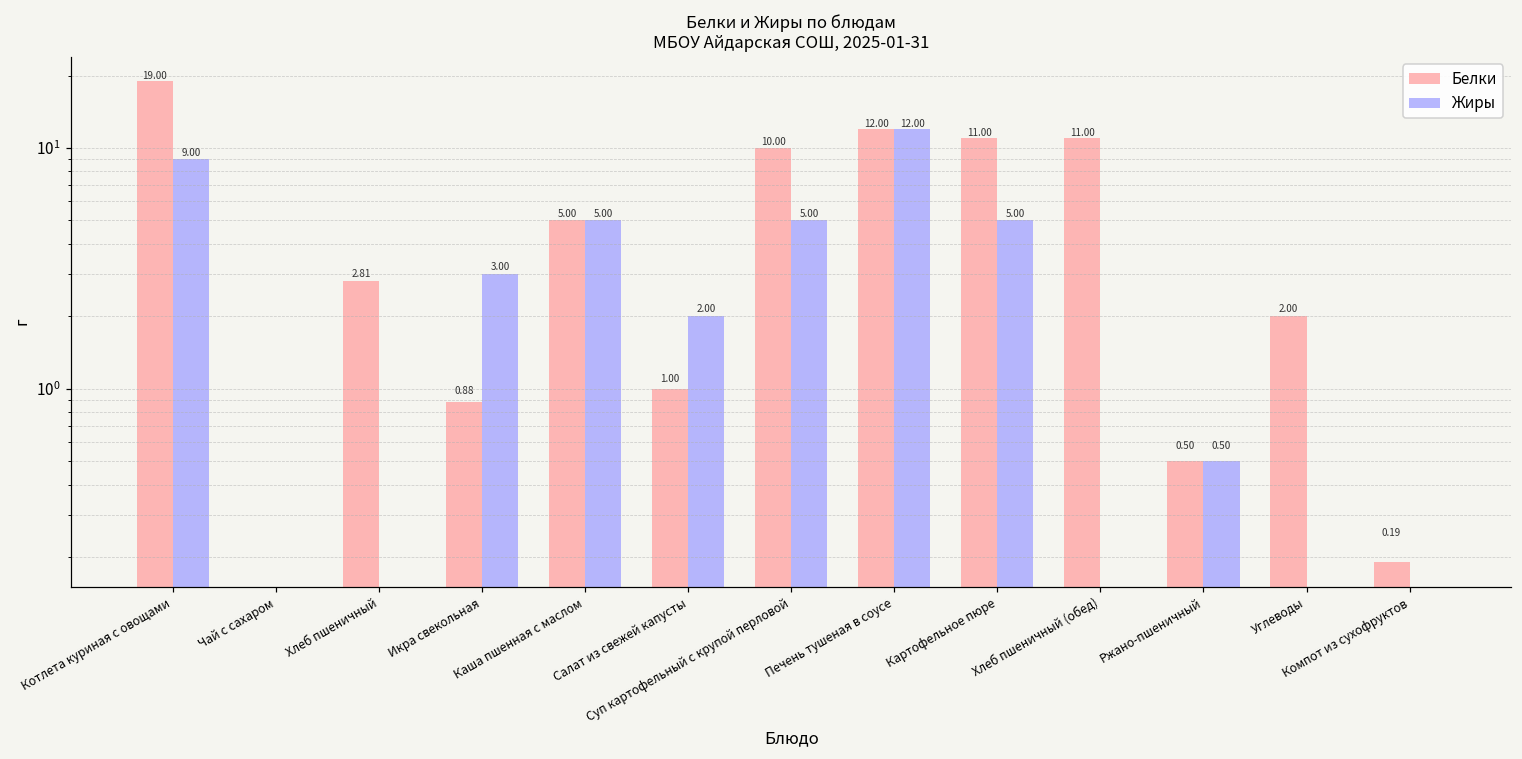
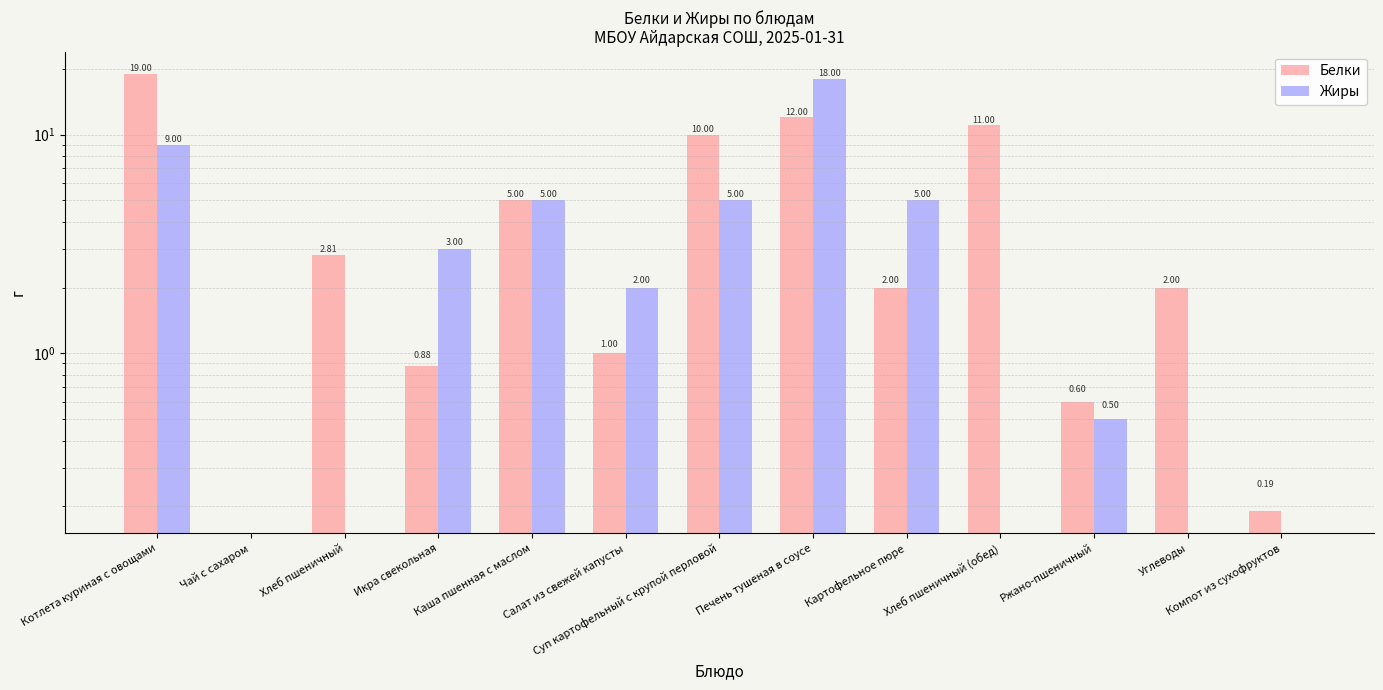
Жиры, Печень тушеная в соусе: 12.00 -> 18.00
Белки, Картофельное пюре: 11.00 -> 2.00
Белки, Ржано-пшеничный: 0.50 -> 0.60
